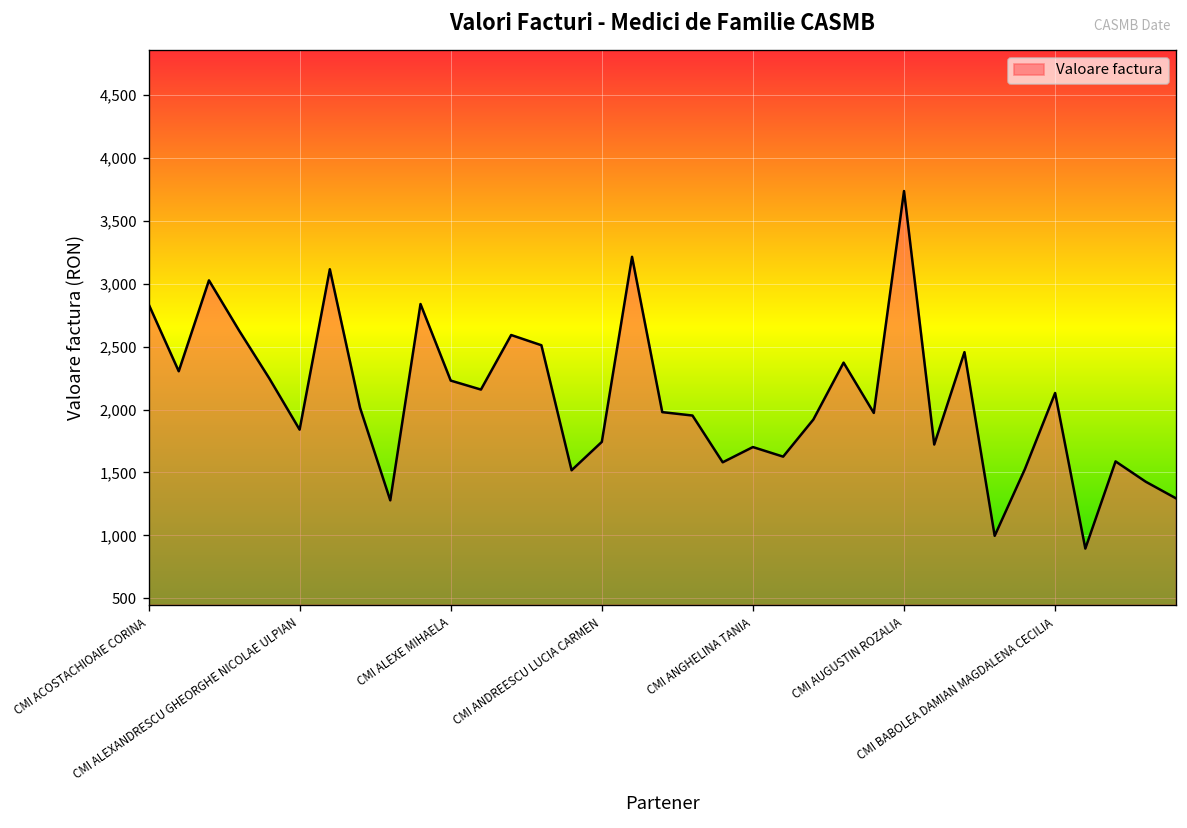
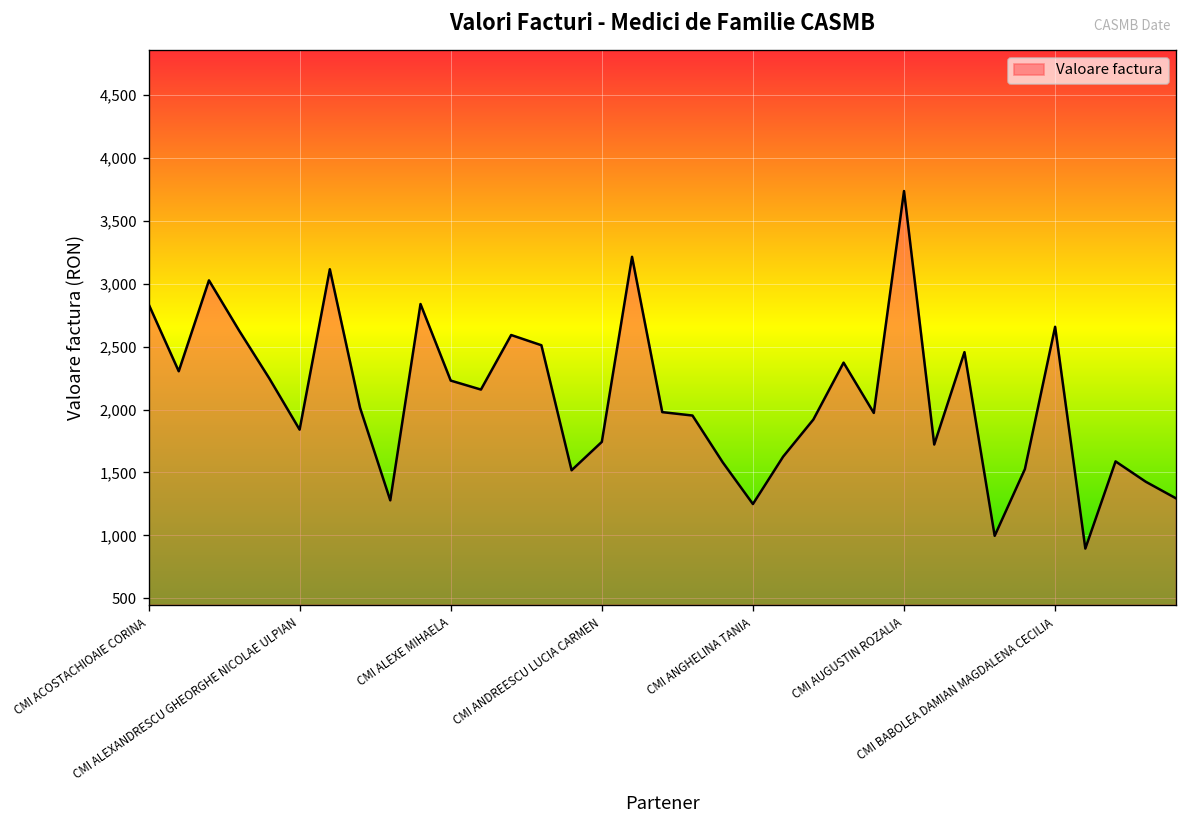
CMI ANGHELINA TANIA: 1,700 -> 1,250
CMI BABOLEA DAMIAN MAGDALENA CECILIA: 2,130 -> 2,660
